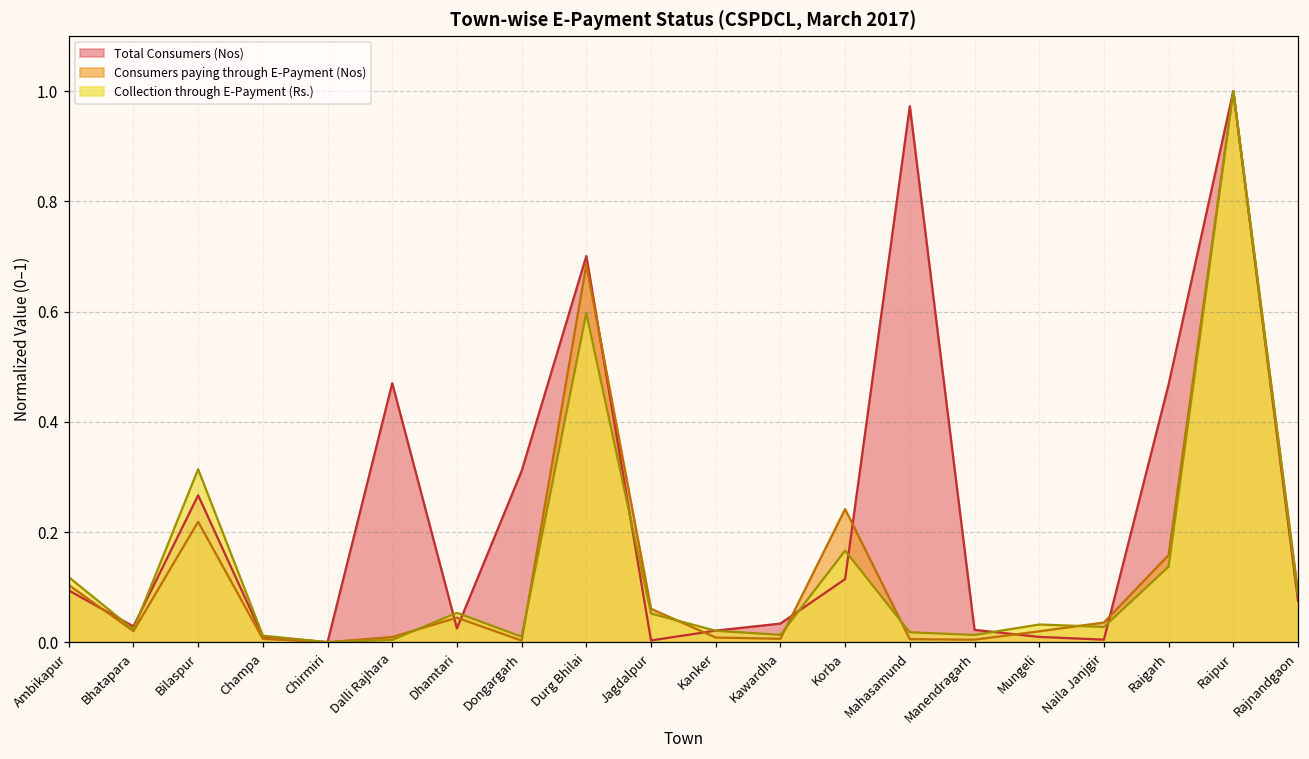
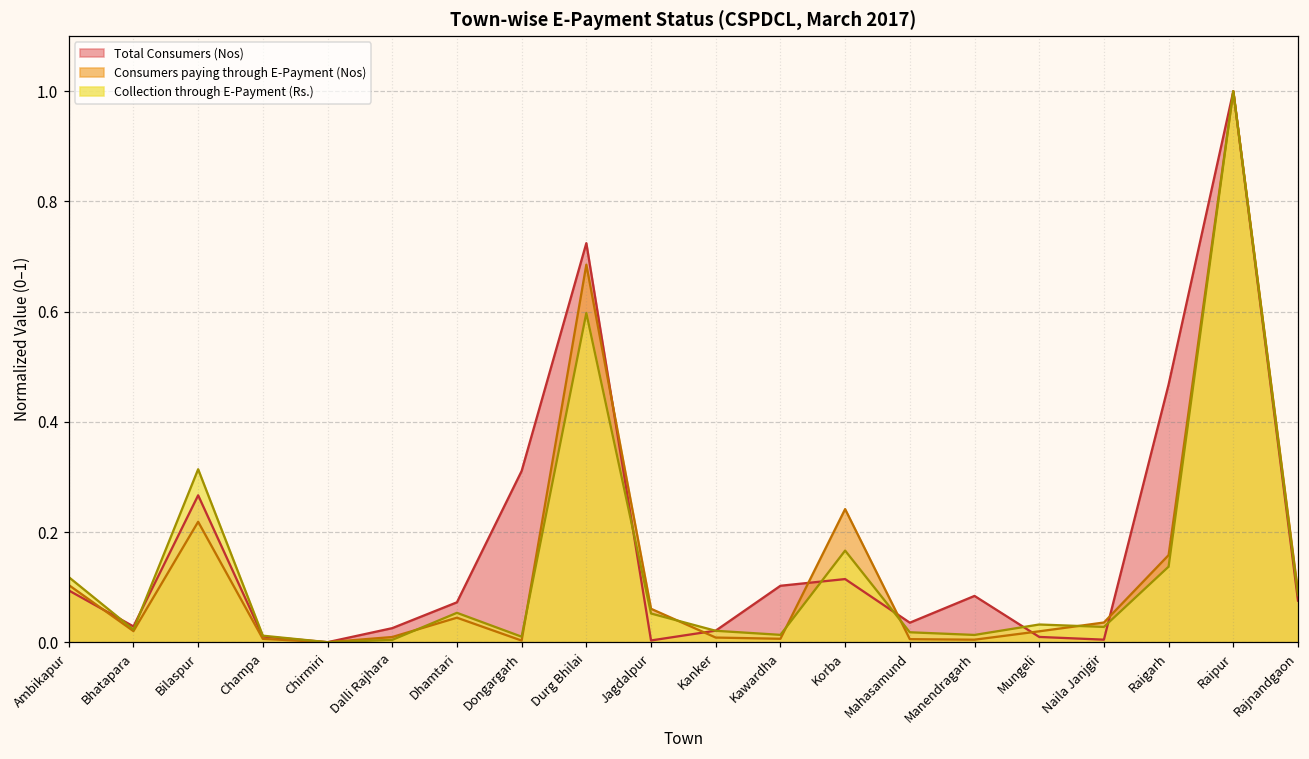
Total Consumers (Nos), Dalli Rajhara: 0.47 -> 0.03
Total Consumers (Nos), Dhamtari: 0.02 -> 0.07
Total Consumers (Nos), Durg Bhilai: 0.70 -> 0.72
Total Consumers (Nos), Kawardha: 0.03 -> 0.10
Total Consumers (Nos), Mahasamund: 0.97 -> 0.04
Total Consumers (Nos), Manendragarh: 0.02 -> 0.08
